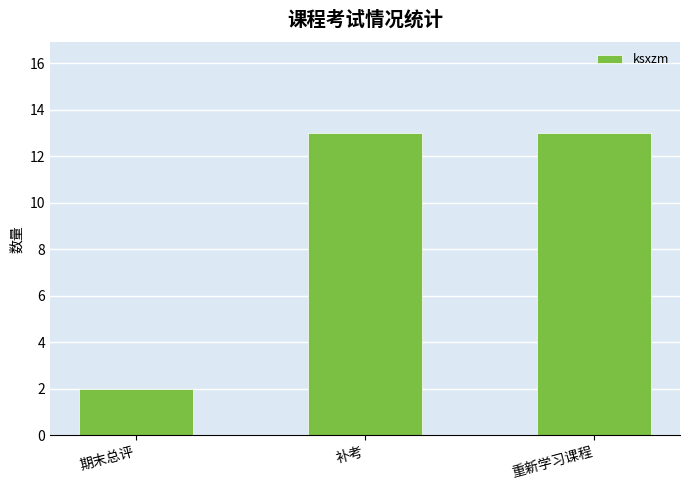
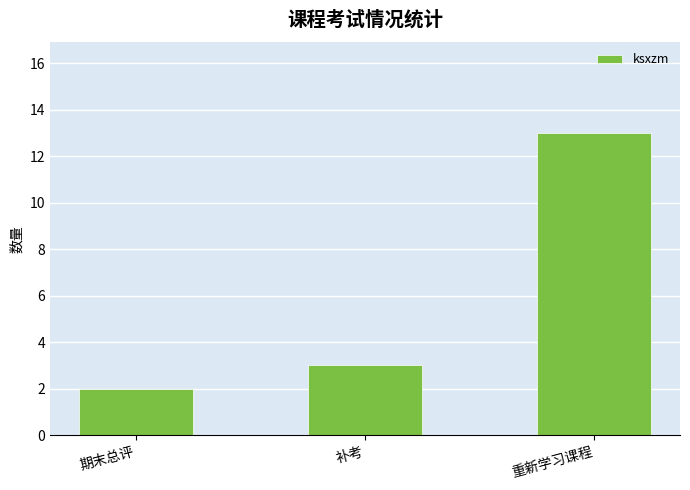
补考: 13 -> 3
